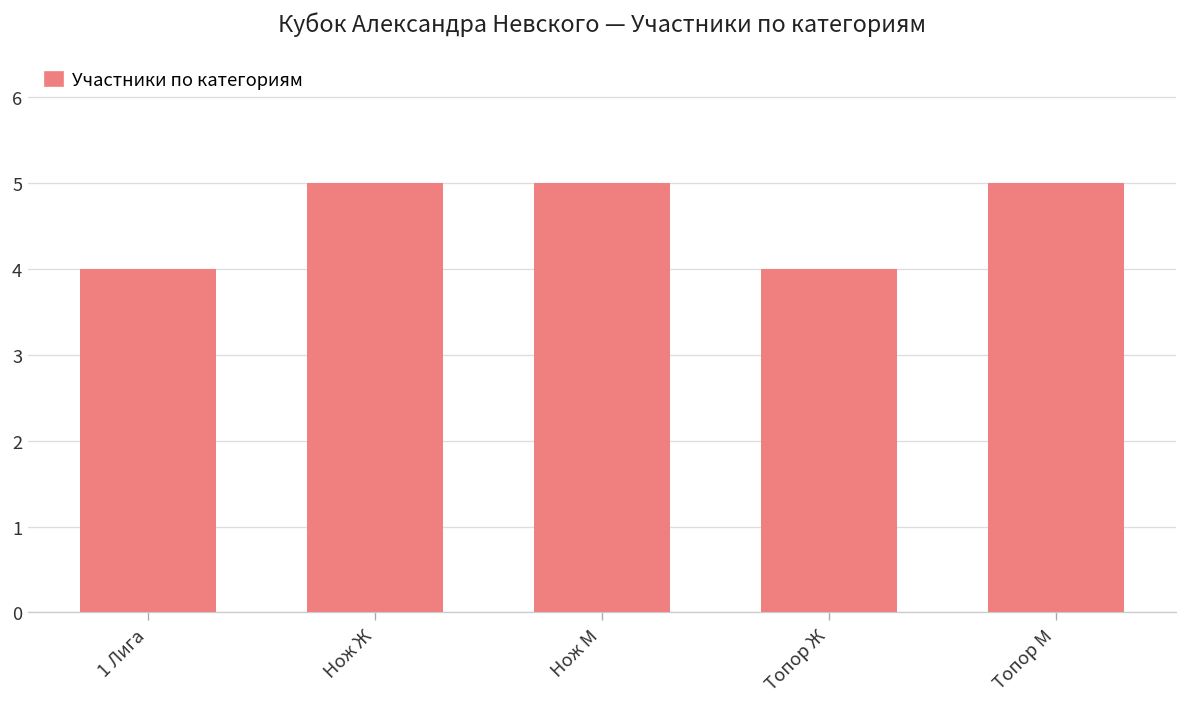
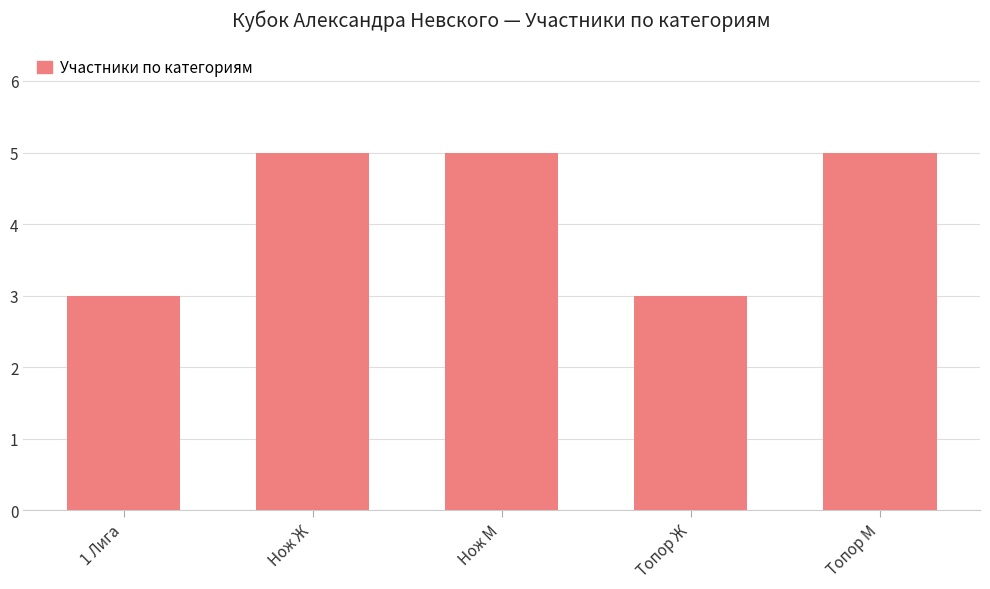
1 Лига: 4 -> 3
Топор Ж: 4 -> 3
